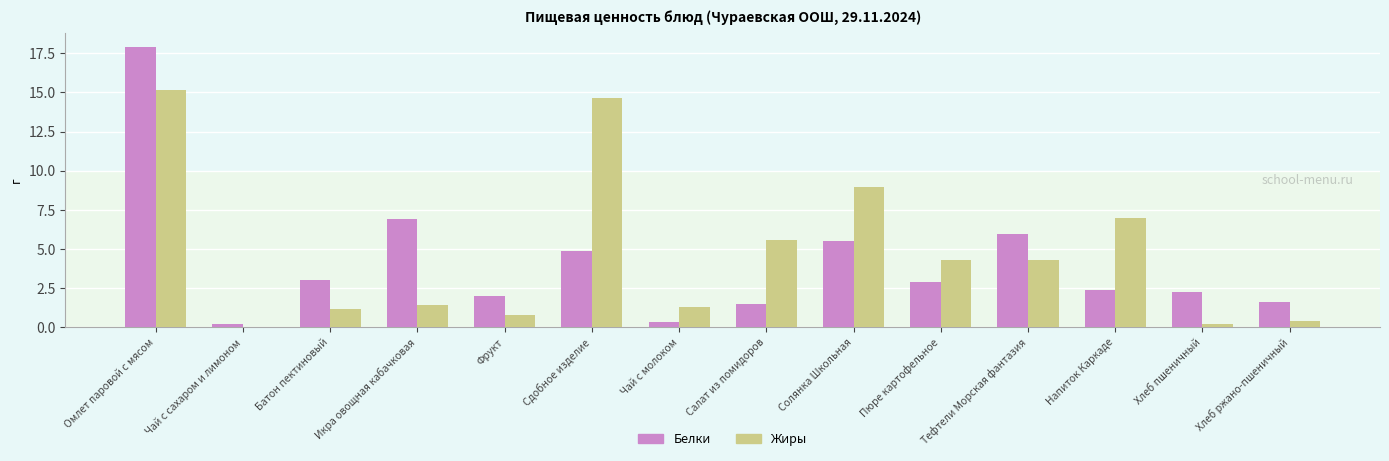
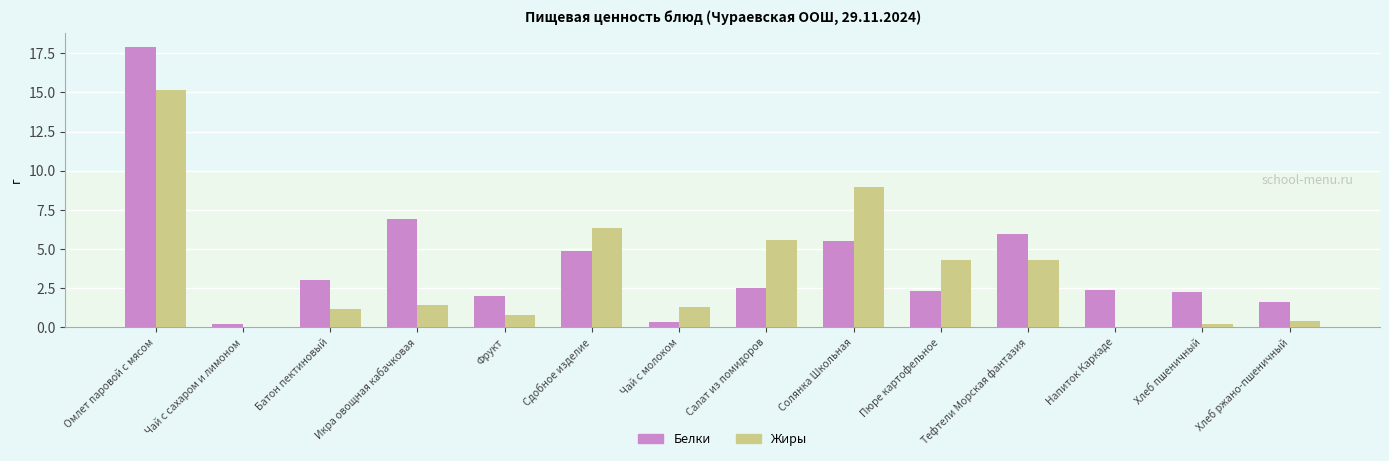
Жиры, Сдобное изделие: 14.6 -> 6.4
Белки, Салат из помидоров: 1.5 -> 2.5
Белки, Пюре картофельное: 2.9 -> 2.3
Жиры, Напиток Каркаде: 7 -> 0
